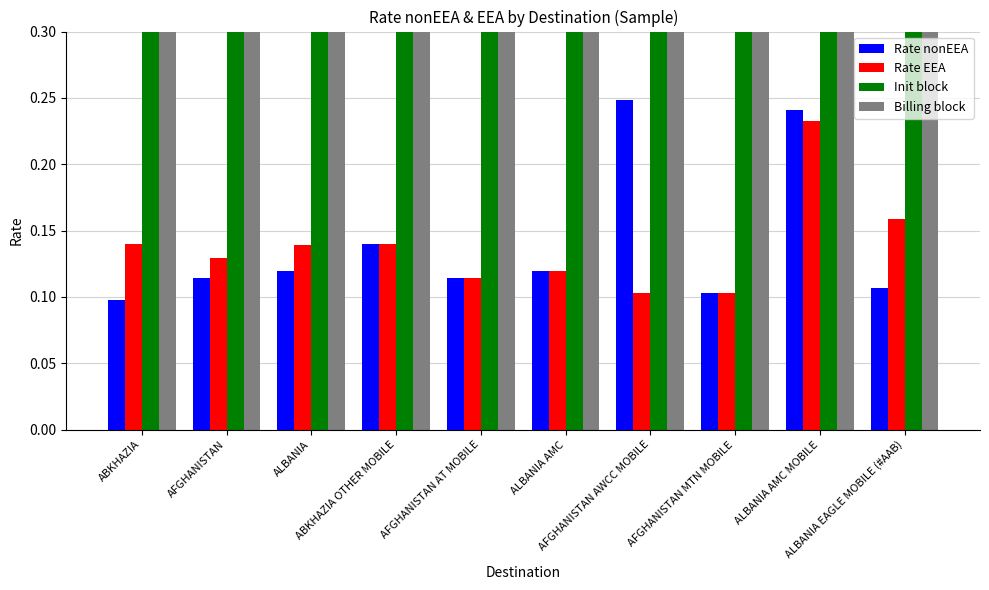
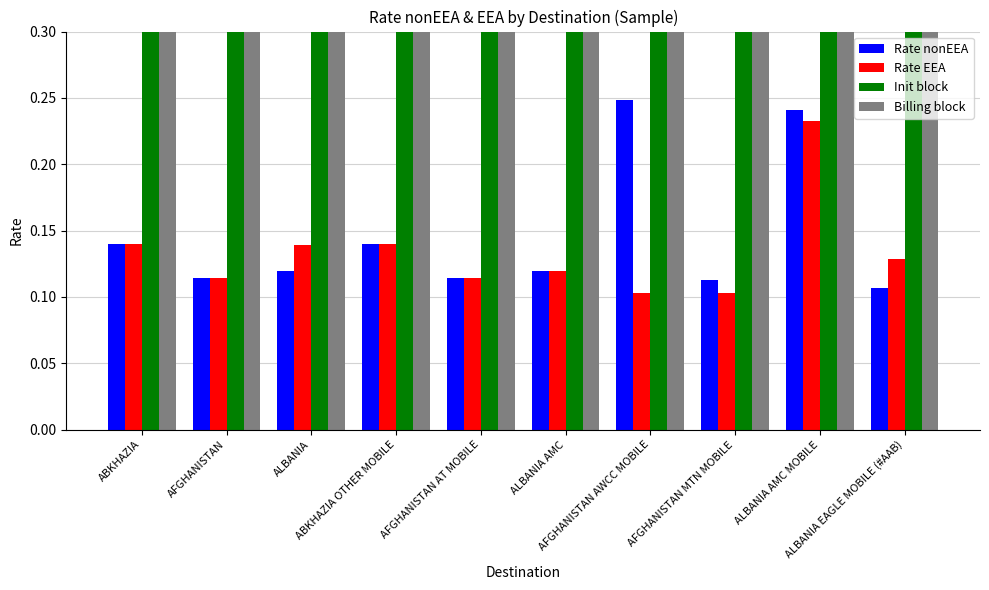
Rate nonEEA, ABKHAZIA: 0.097 -> 0.140
Rate EEA, AFGHANISTAN: 0.129 -> 0.114
Rate nonEEA, AFGHANISTAN MTN MOBILE: 0.103 -> 0.113
Rate EEA, ALBANIA EAGLE MOBILE (#AAB): 0.159 -> 0.129
